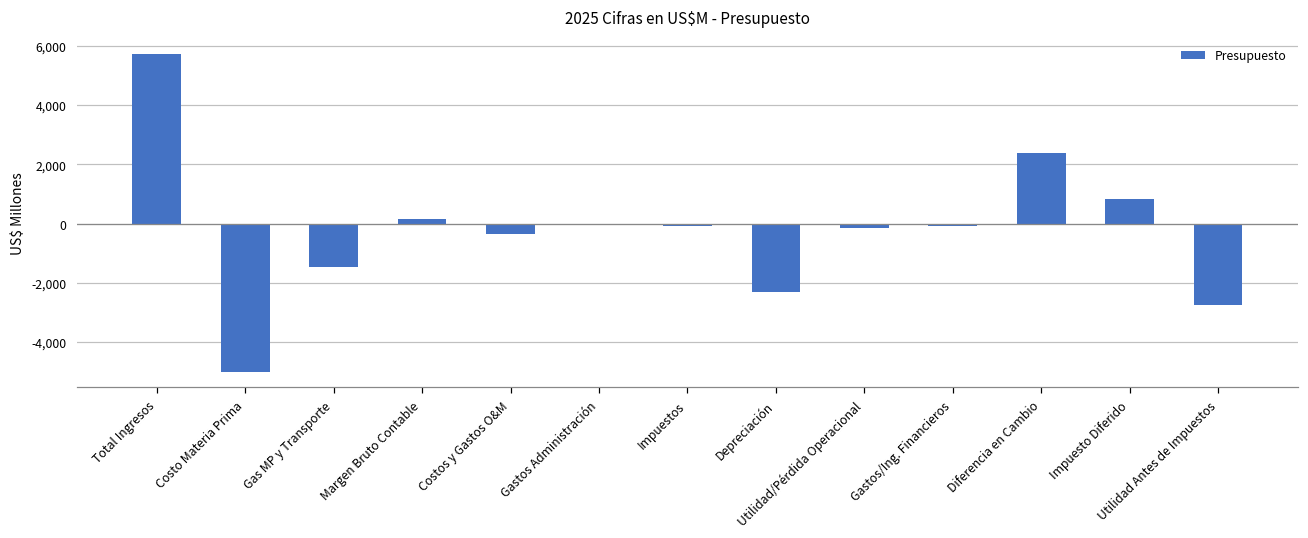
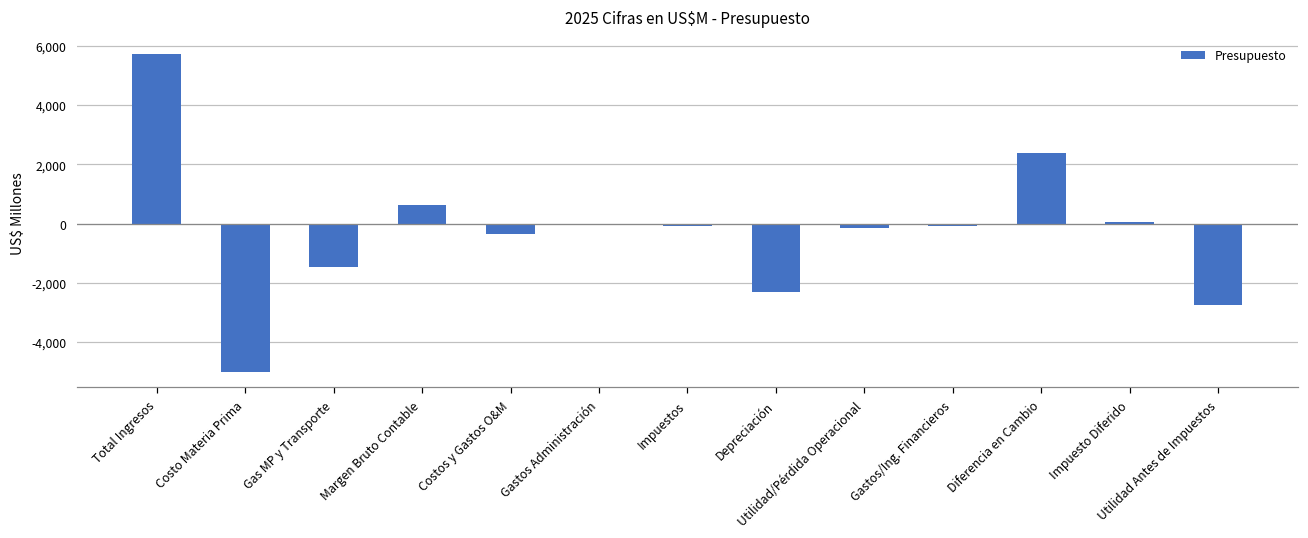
Margen Bruto Contable: 200 -> 600
Impuesto Diferido: 800 -> 100
